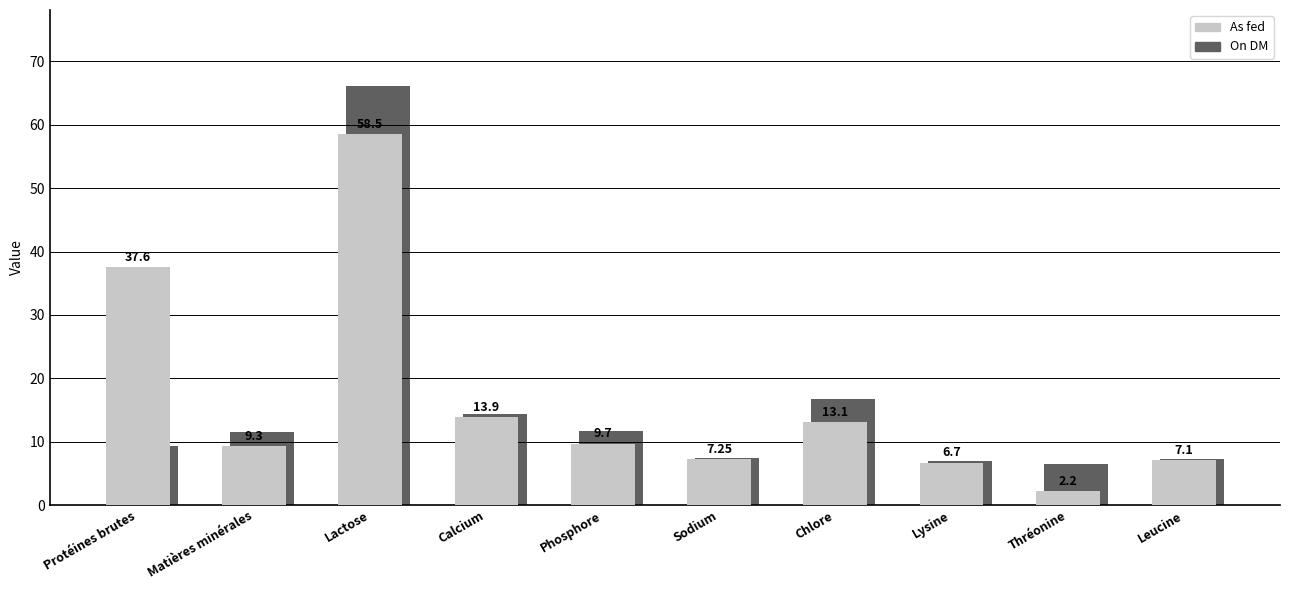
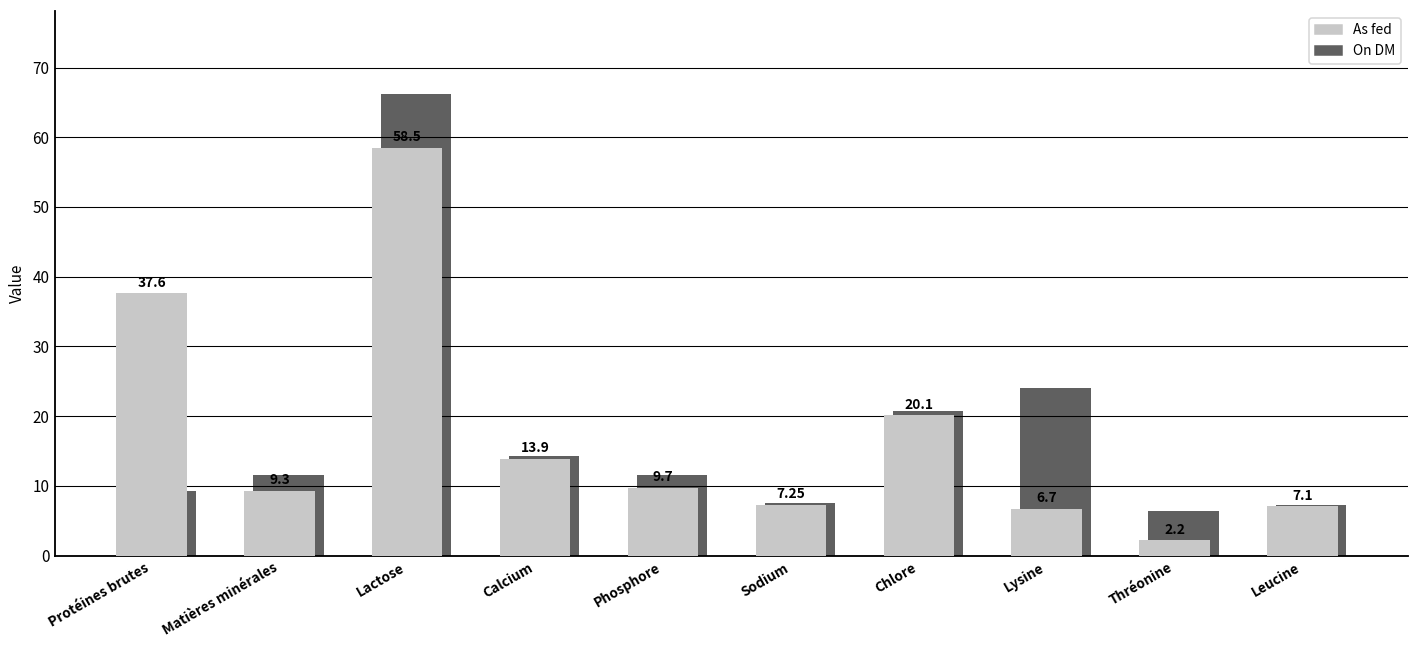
As fed, Chlore: 13.1 -> 20.1
On DM, Chlore: 17 -> 21
On DM, Lysine: 7 -> 24
